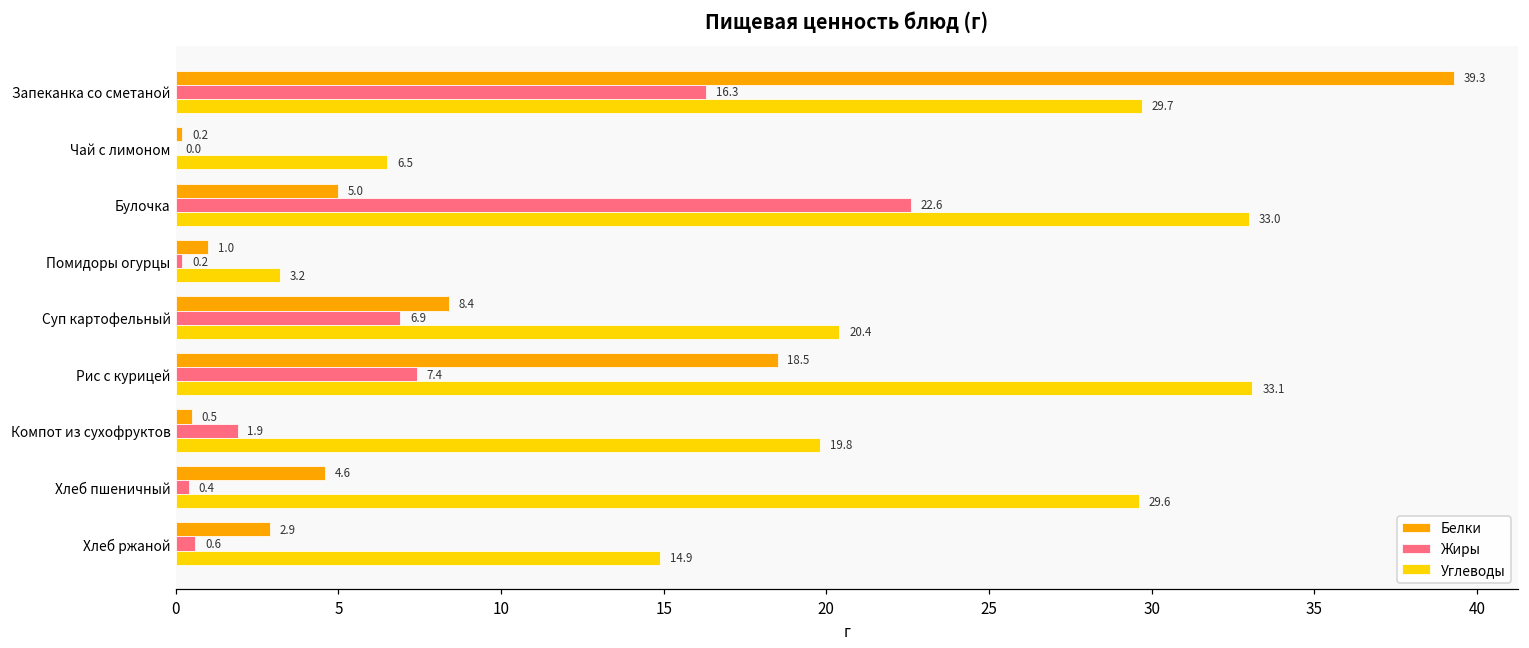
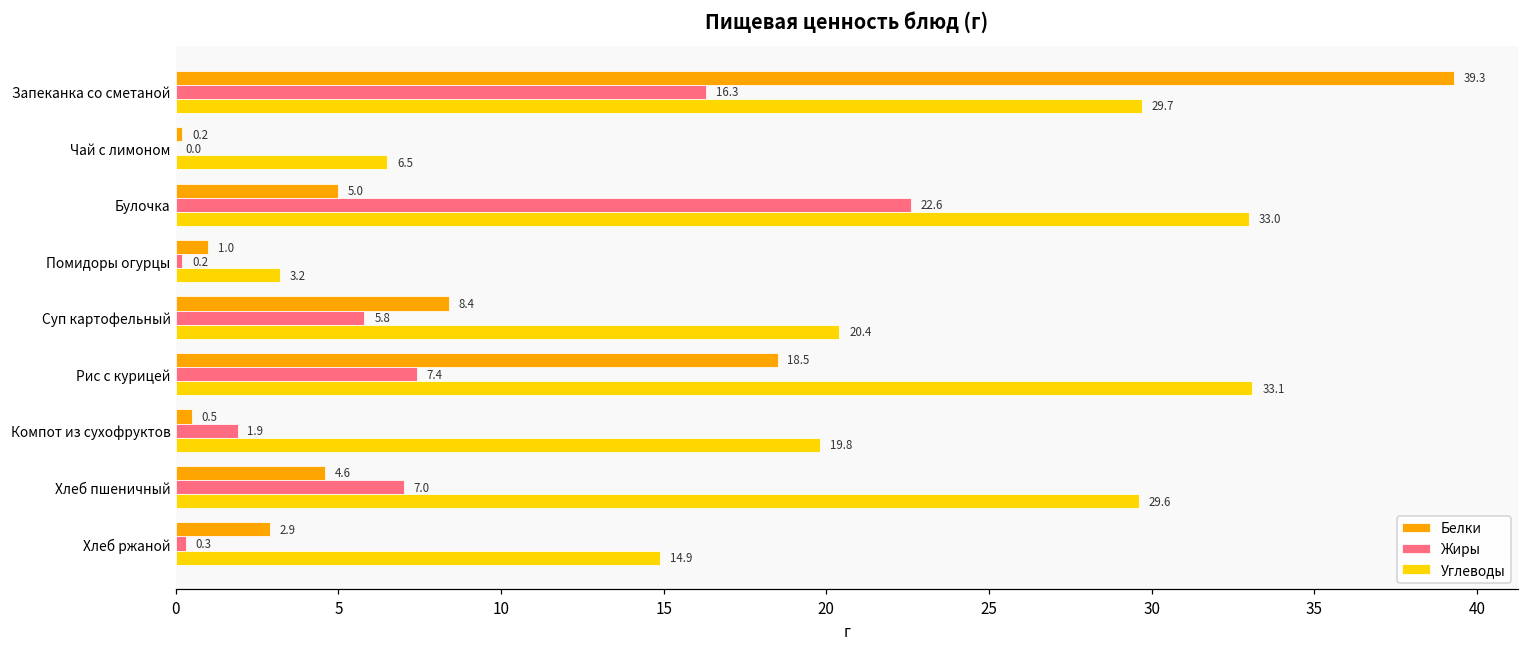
Жиры, Суп картофельный: 6.9 -> 5.8
Жиры, Хлеб пшеничный: 0.4 -> 7.0
Жиры, Хлеб ржаной: 0.6 -> 0.3
